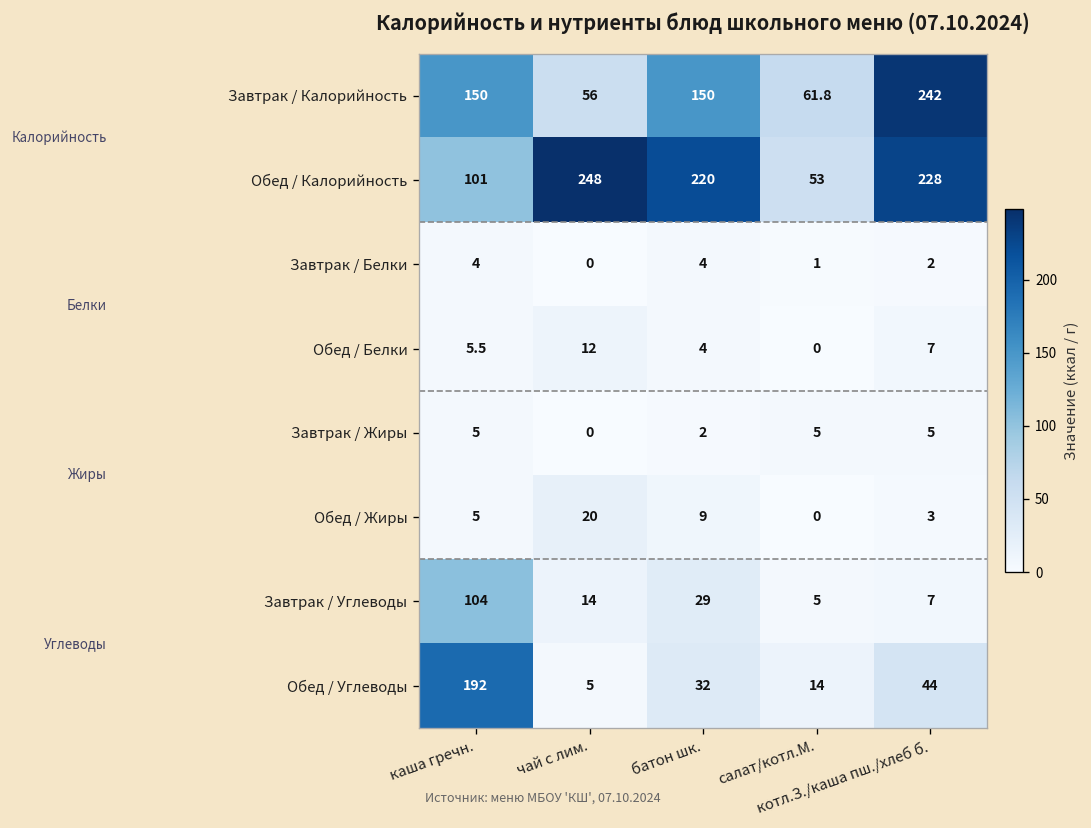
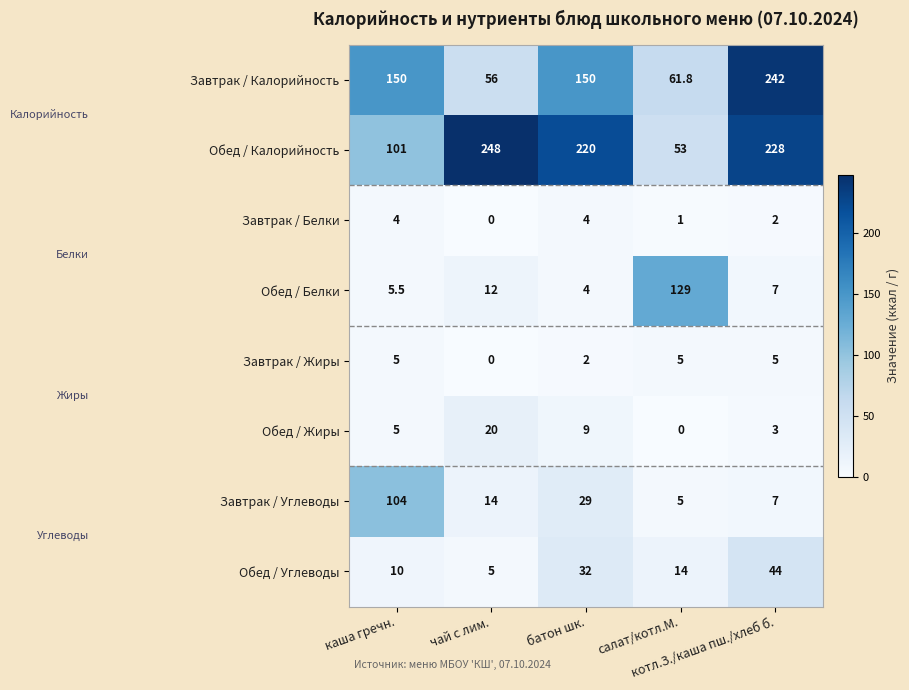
Обед / Белки, салат/котл.М.: 0 -> 129
Обед / Углеводы, каша гречн.: 192 -> 10
